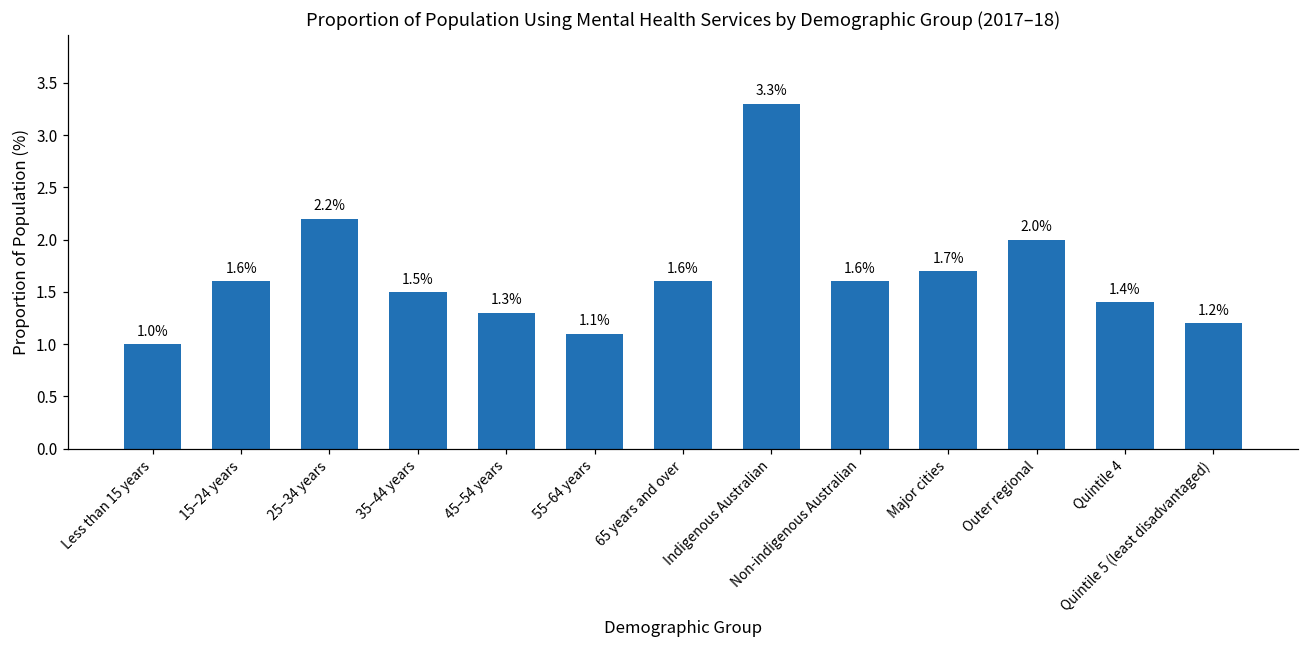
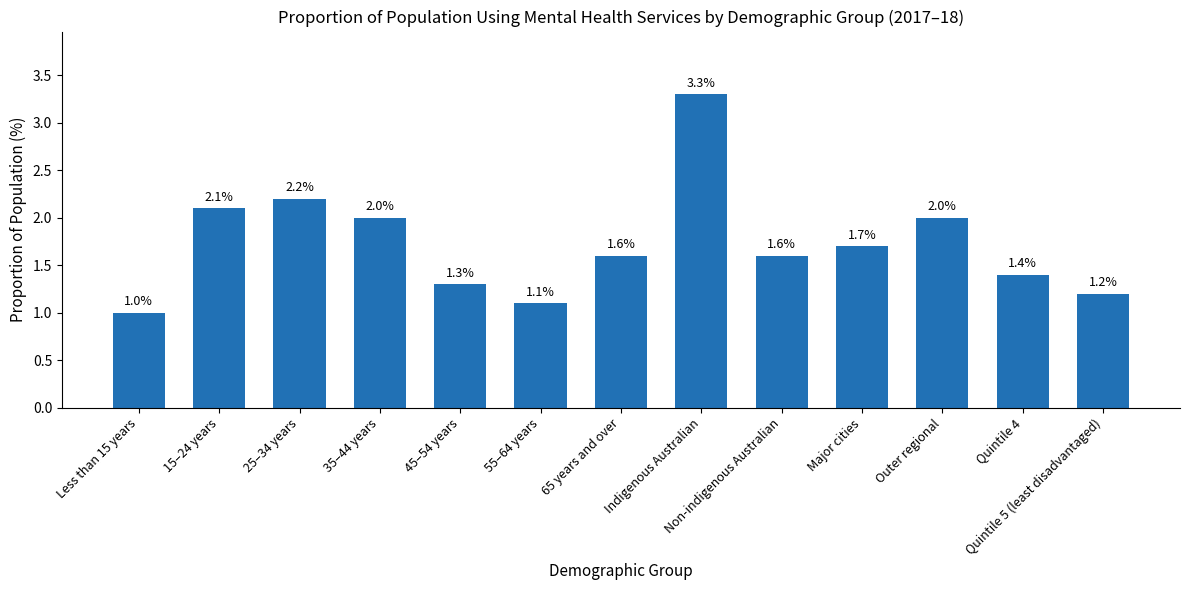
15–24 years: 1.6% -> 2.1%
35–44 years: 1.5% -> 2.0%
